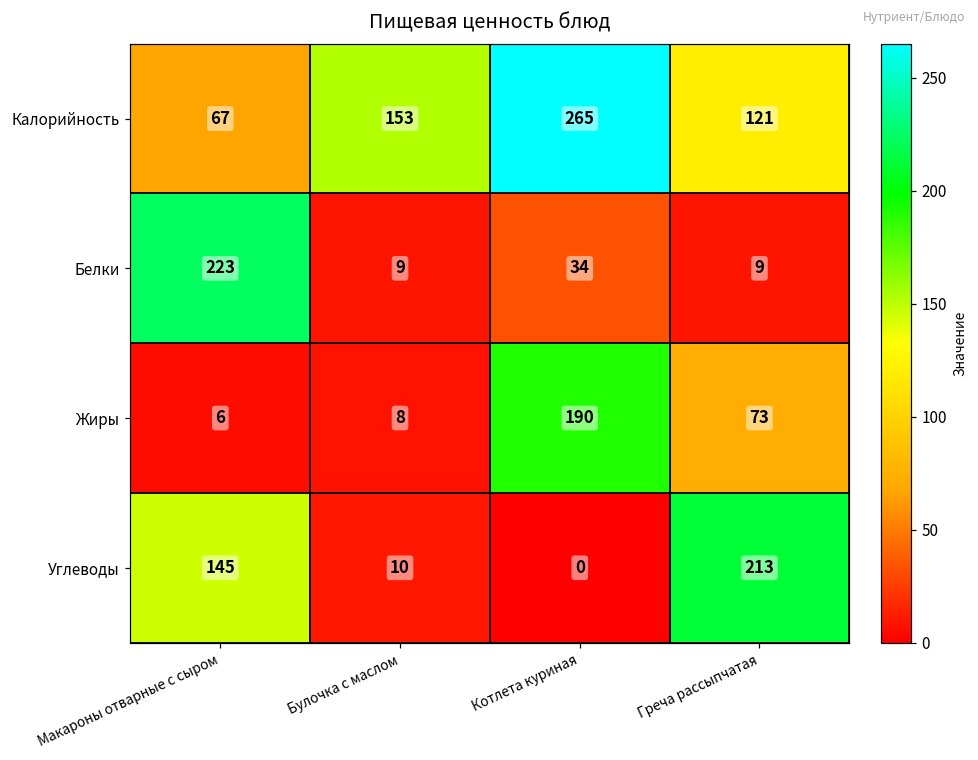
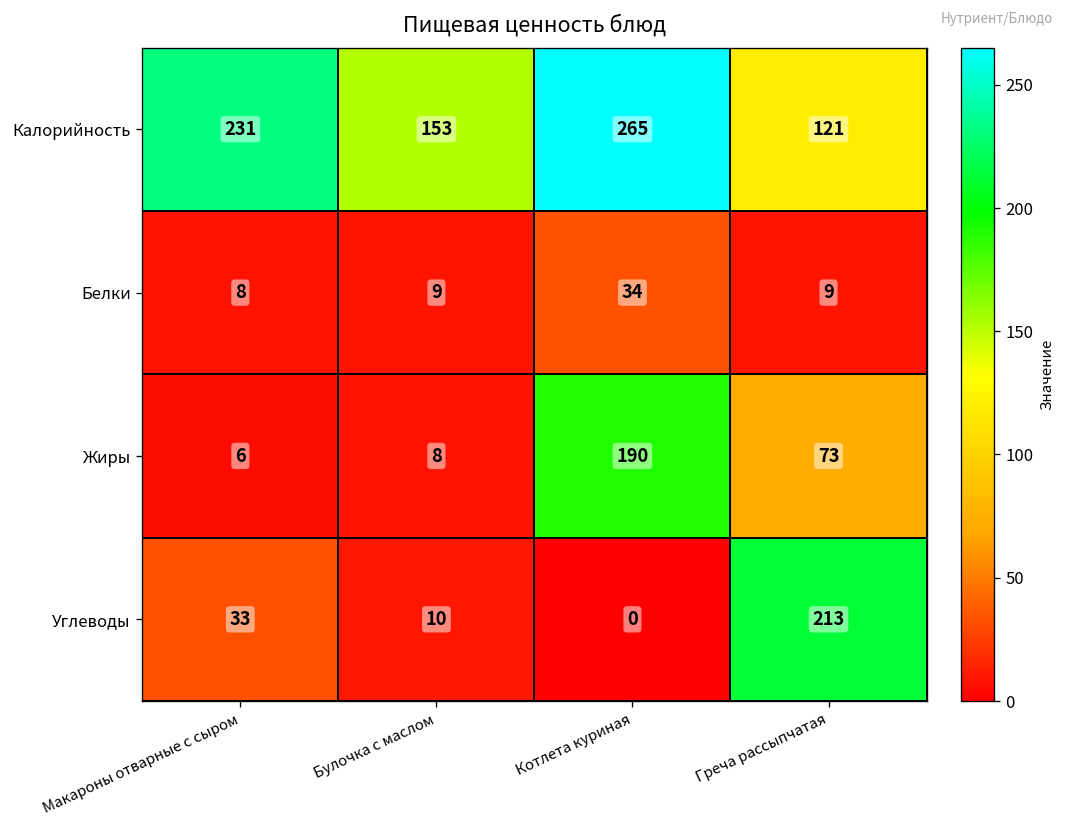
Калорийность, Макароны отварные с сыром: 67 -> 231
Белки, Макароны отварные с сыром: 223 -> 8
Углеводы, Макароны отварные с сыром: 145 -> 33
